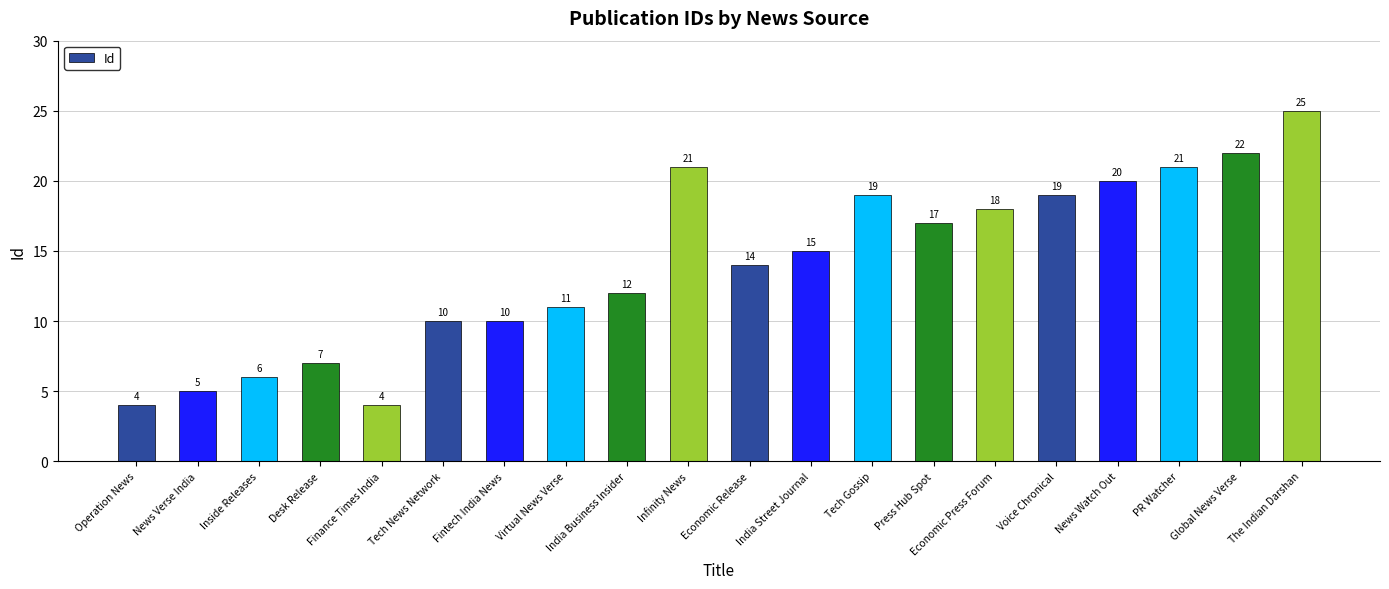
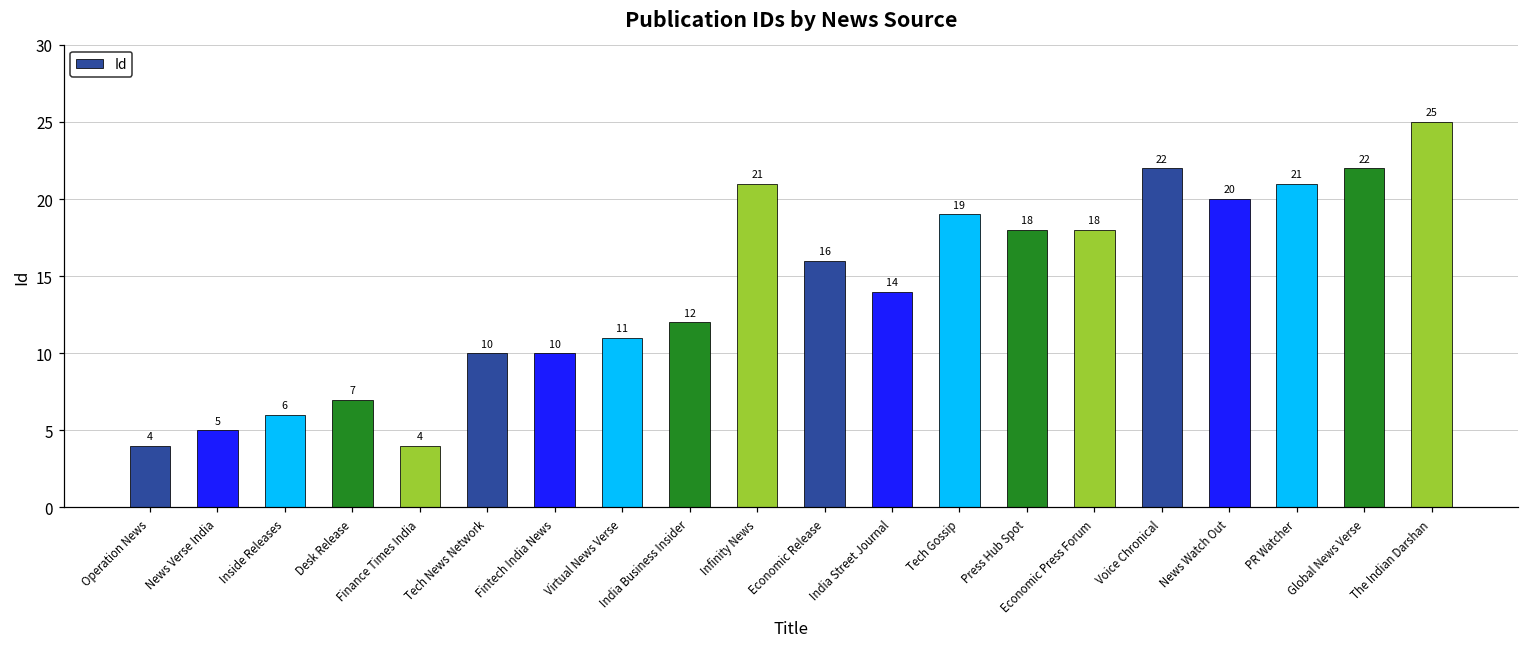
Economic Release: 14 -> 16
India Street Journal: 15 -> 14
Press Hub Spot: 17 -> 18
Voice Chronical: 19 -> 22
